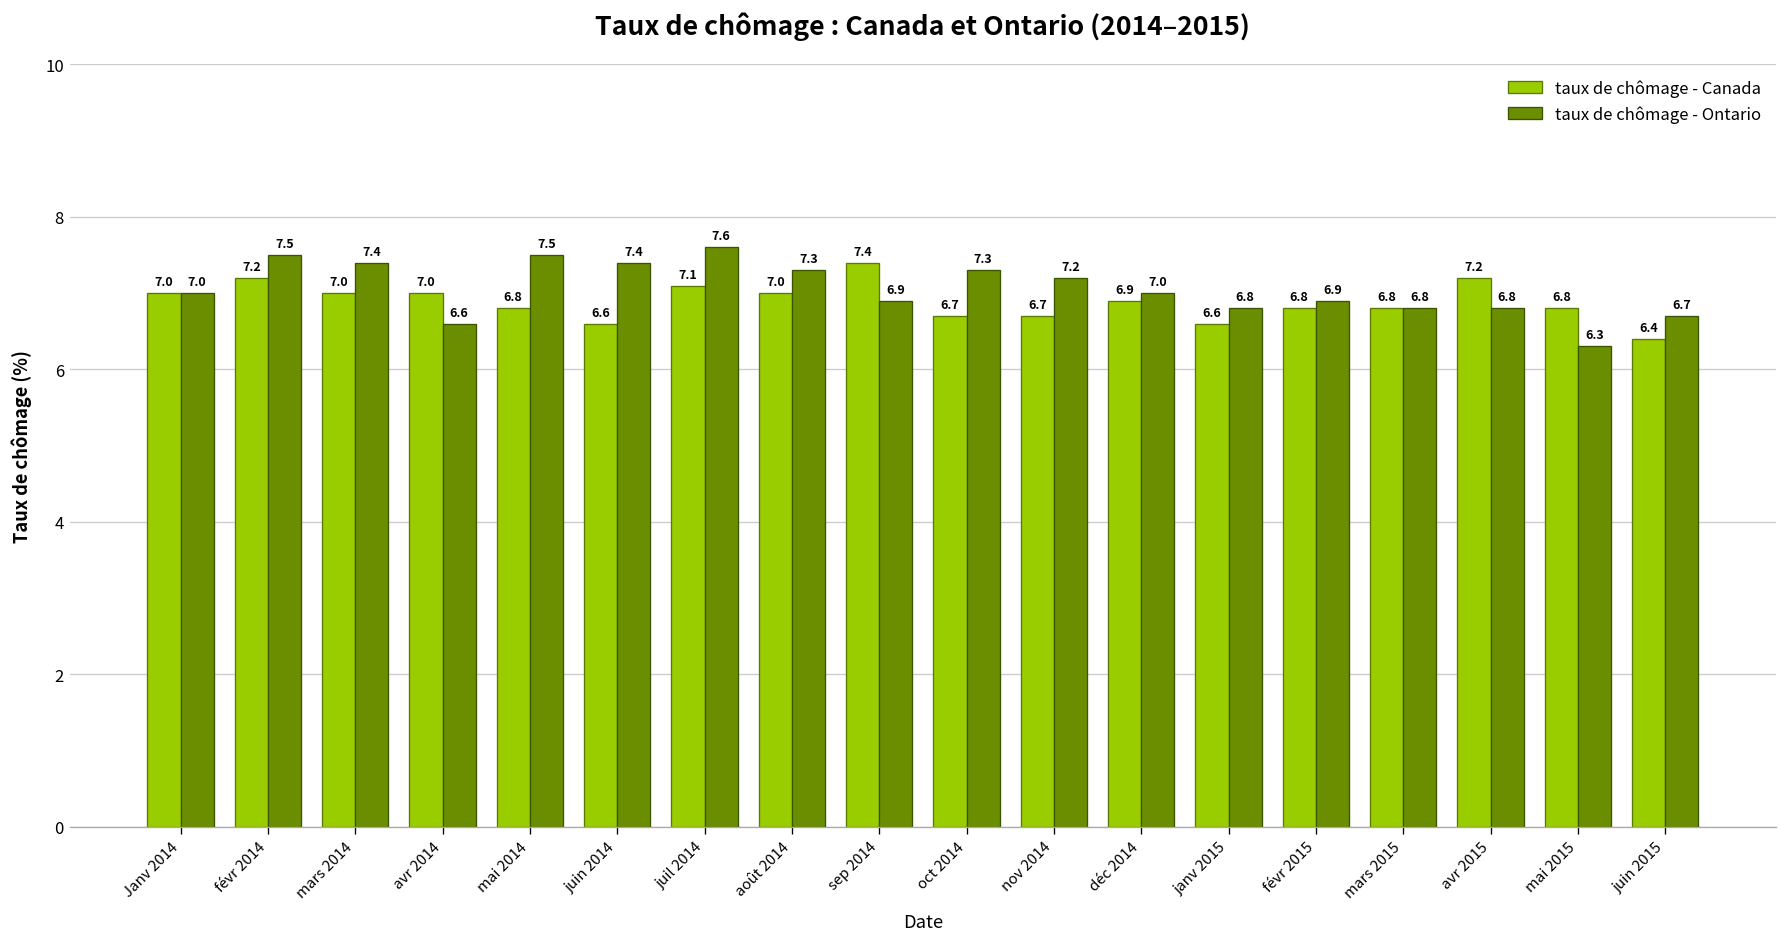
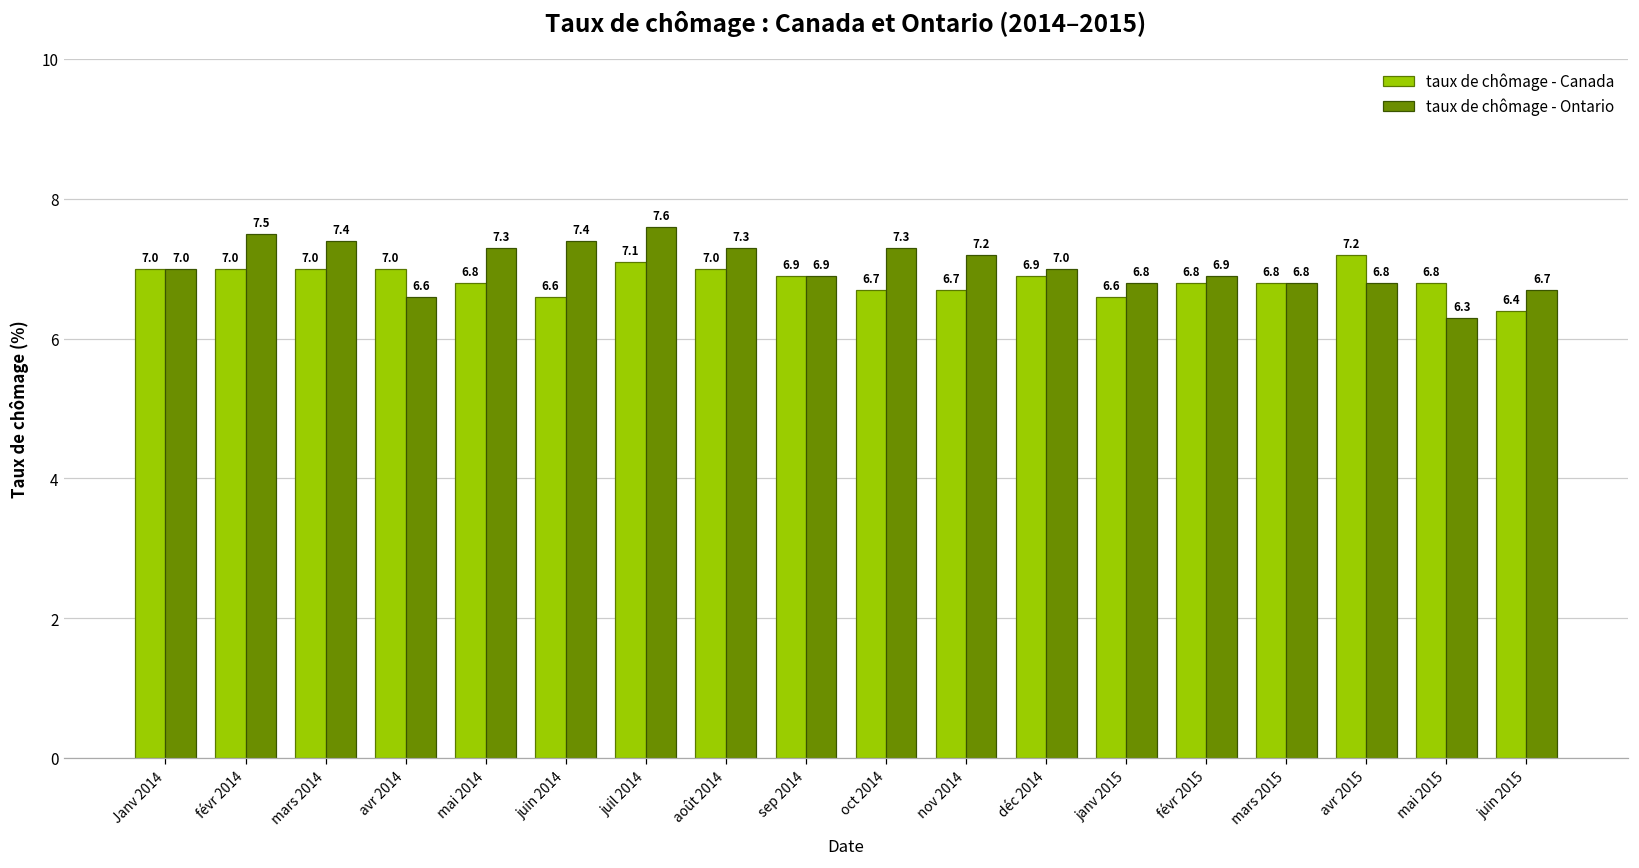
taux de chômage - Canada, févr 2014: 7.2 -> 7.0
taux de chômage - Ontario, mai 2014: 7.5 -> 7.3
taux de chômage - Canada, sep 2014: 7.4 -> 6.9
